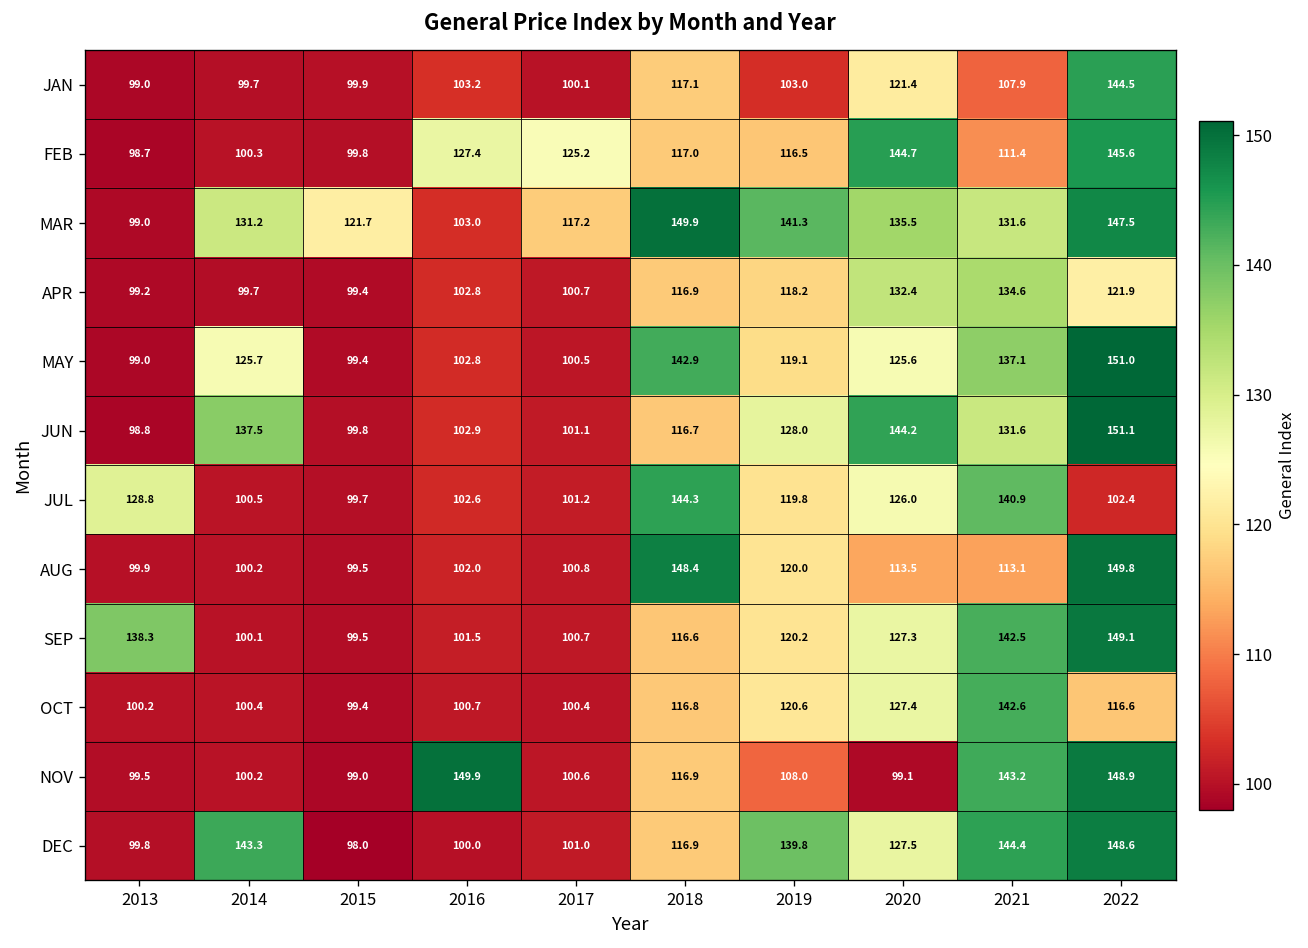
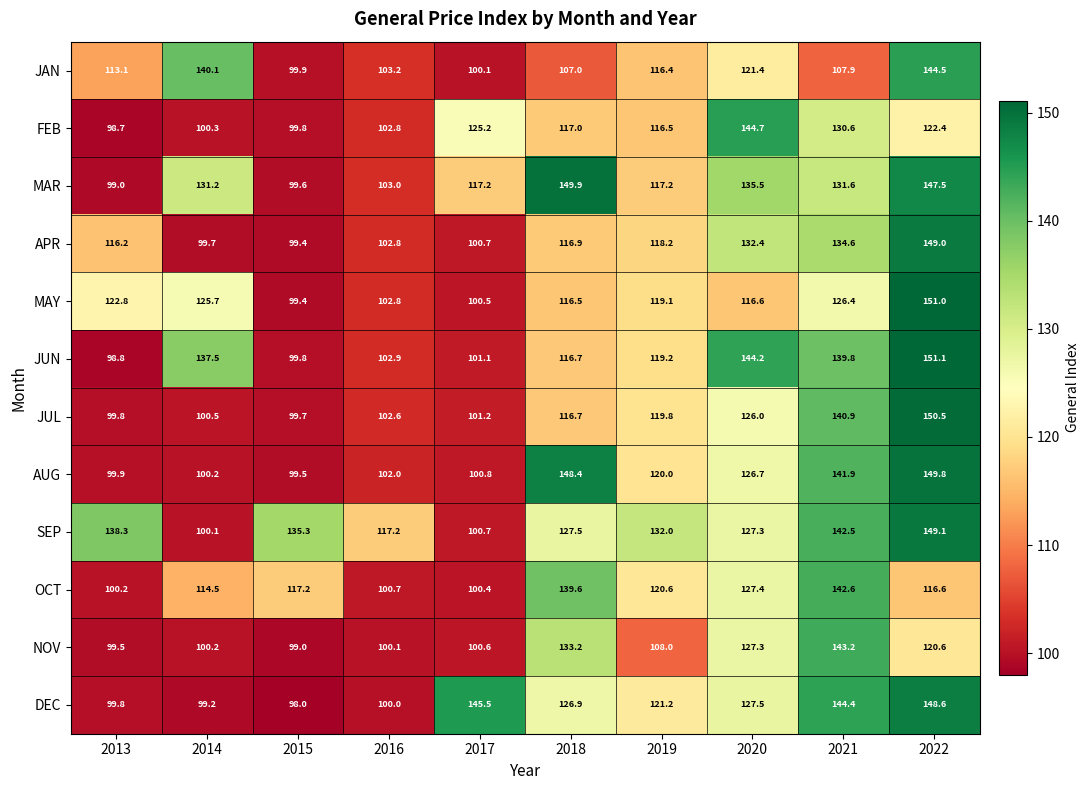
JAN, 2013: 99.0 -> 113.1
JAN, 2014: 99.7 -> 140.1
JAN, 2018: 117.1 -> 107.0
JAN, 2019: 103.0 -> 116.4
FEB, 2016: 127.4 -> 102.8
FEB, 2021: 111.4 -> 130.6
FEB, 2022: 145.6 -> 122.4
MAR, 2015: 121.7 -> 99.6
MAR, 2019: 141.3 -> 117.2
APR, 2013: 99.2 -> 116.2
APR, 2022: 121.9 -> 149.0
MAY, 2013: 99.0 -> 122.8
MAY, 2018: 142.9 -> 116.5
MAY, 2020: 125.6 -> 116.6
MAY, 2021: 137.1 -> 126.4
JUN, 2019: 128.0 -> 119.2
JUN, 2021: 131.6 -> 139.8
JUL, 2013: 128.8 -> 99.8
JUL, 2018: 144.3 -> 116.7
JUL, 2022: 102.4 -> 150.5
AUG, 2020: 113.5 -> 126.7
AUG, 2021: 113.1 -> 141.9
SEP, 2015: 99.5 -> 135.3
SEP, 2016: 101.5 -> 117.2
SEP, 2018: 116.6 -> 127.5
SEP, 2019: 120.2 -> 132.0
OCT, 2014: 100.4 -> 114.5
OCT, 2015: 99.4 -> 117.2
OCT, 2018: 116.8 -> 139.6
NOV, 2016: 149.9 -> 100.1
NOV, 2018: 116.9 -> 133.2
NOV, 2020: 99.1 -> 127.3
NOV, 2022: 148.9 -> 120.6
DEC, 2014: 143.3 -> 99.2
DEC, 2017: 101.0 -> 145.5
DEC, 2018: 116.9 -> 126.9
DEC, 2019: 139.8 -> 121.2
